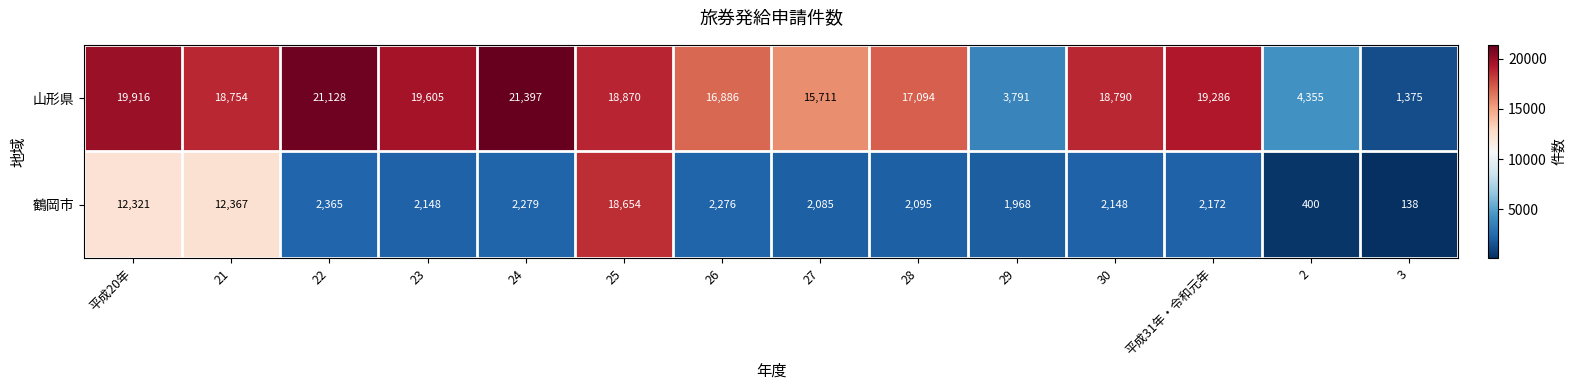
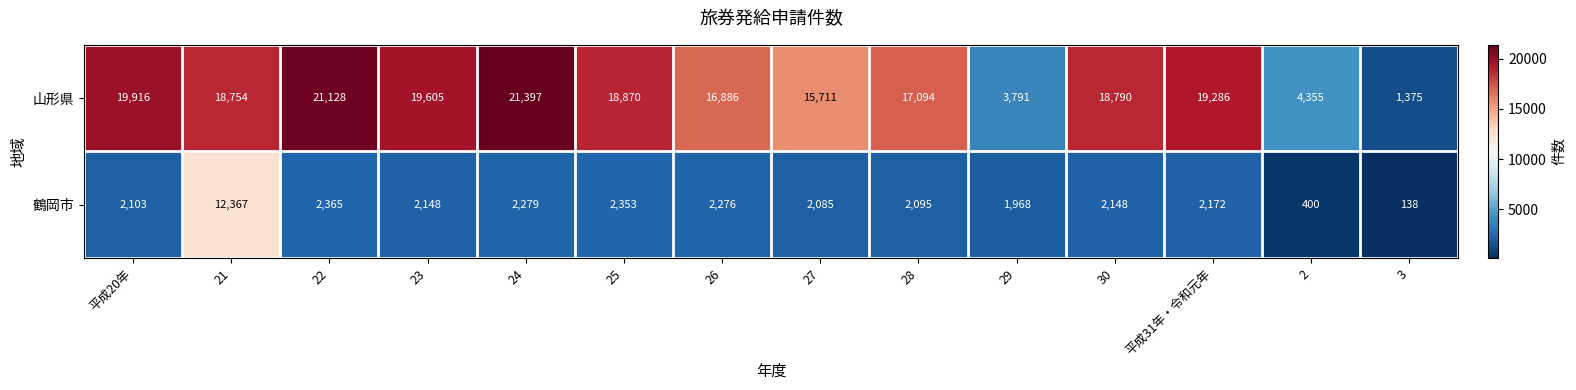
鶴岡市, 平成20年: 12,321 -> 2,103
鶴岡市, 25: 18,654 -> 2,353
